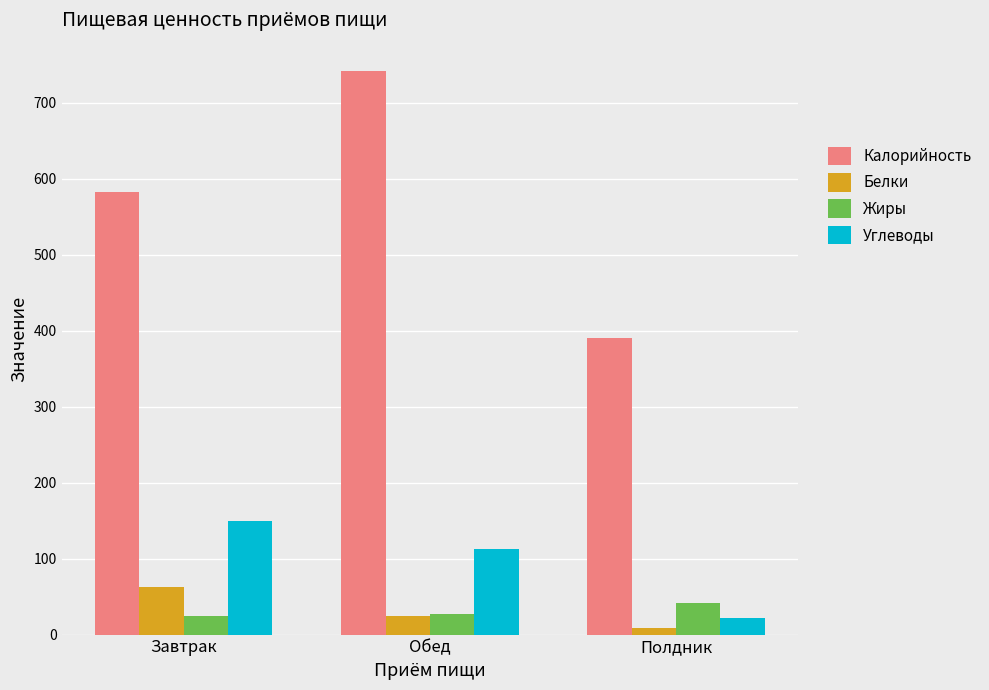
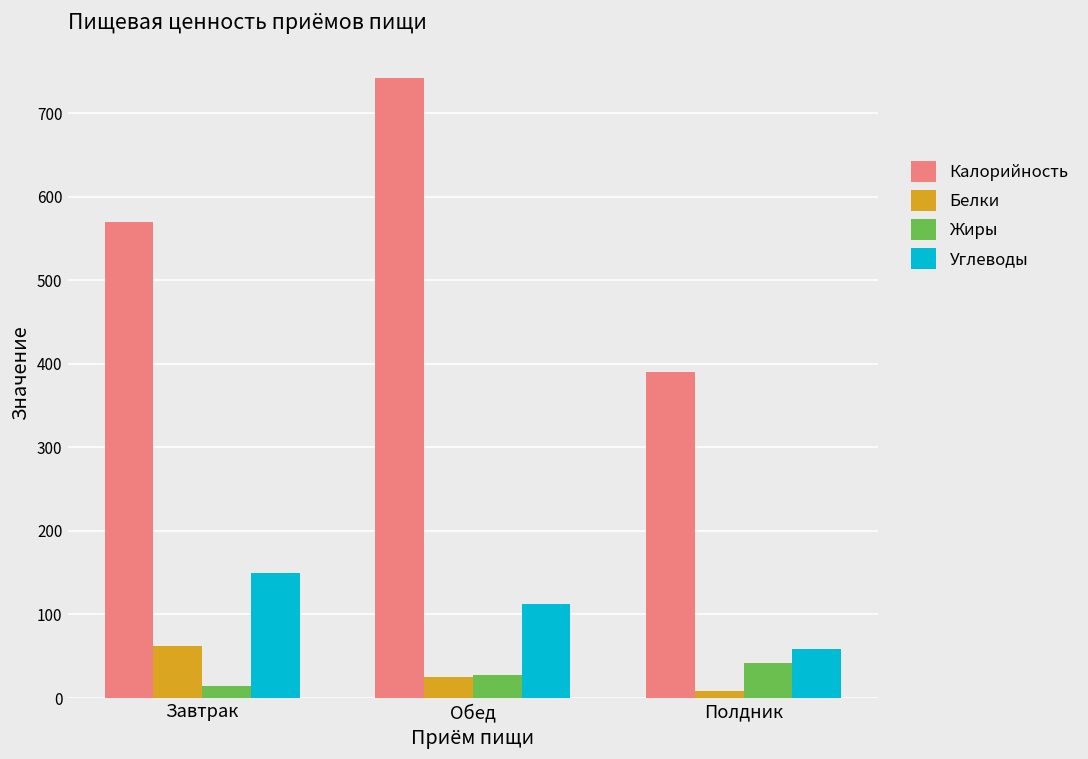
Калорийность, Завтрак: 580 -> 570
Жиры, Завтрак: 30 -> 10
Углеводы, Полдник: 20 -> 60
